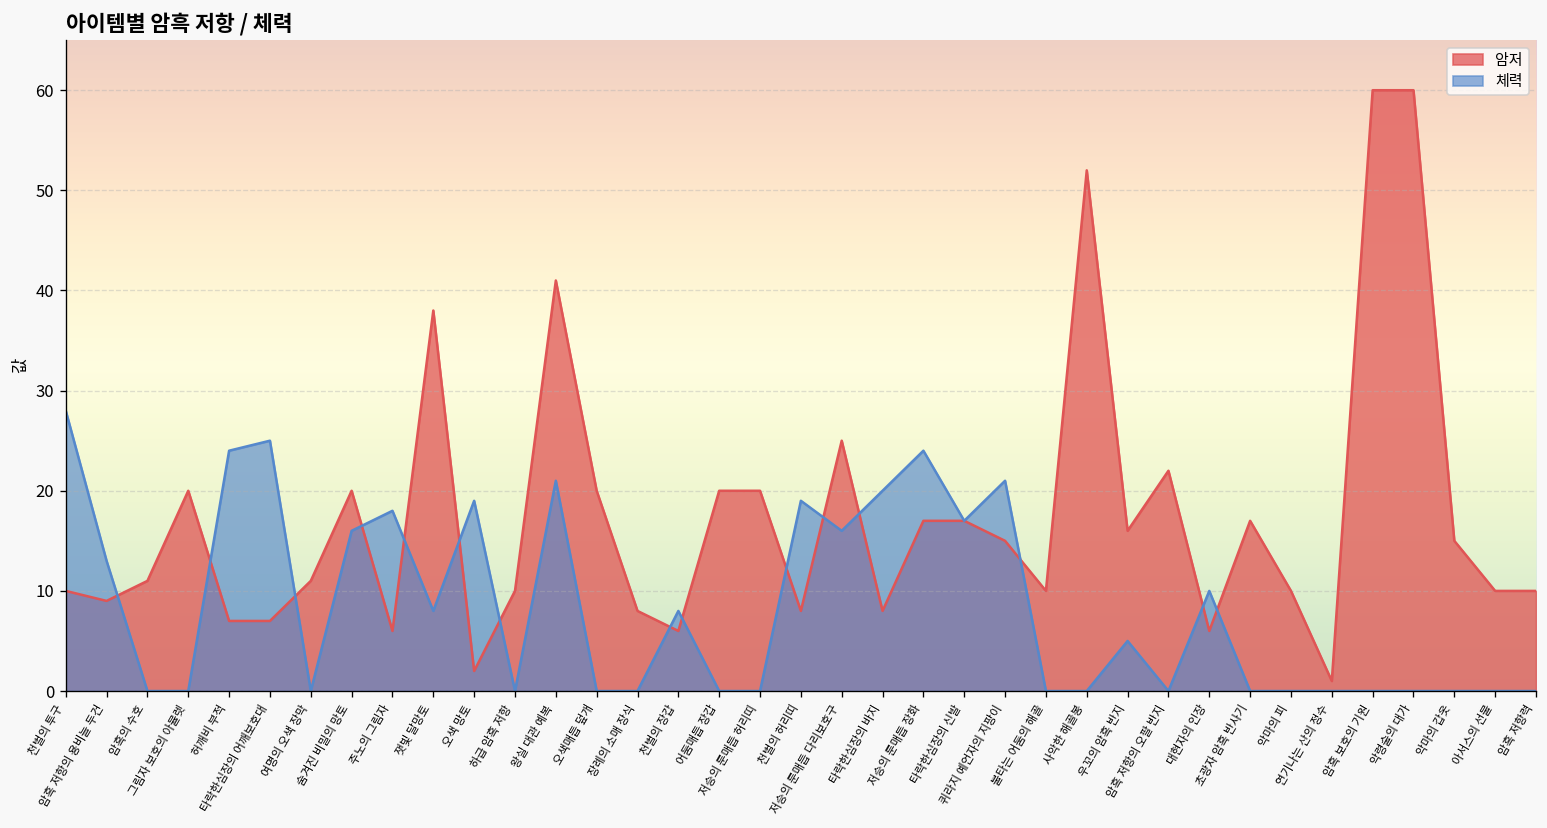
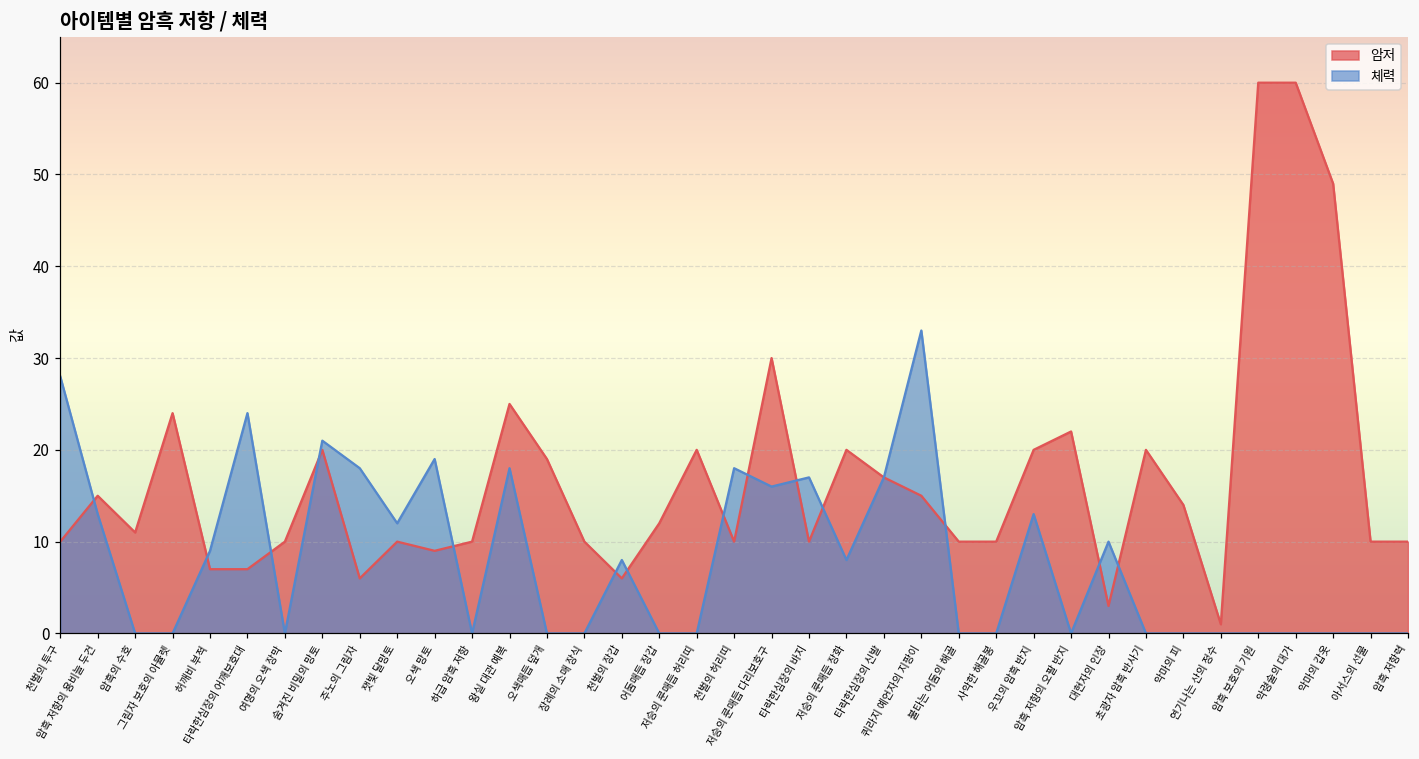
암저, 암흑 저항의 용비늘 두건: 9 -> 15
암저, 그림자 보호의 아뮬렛: 20 -> 24
체력, 허깨비 부적: 24 -> 9
체력, 타락한심장의 어깨보호대: 25 -> 24
암저, 여명의 오색 장막: 11 -> 10
체력, 숨겨진 비밀의 망토: 16 -> 21
암저, 잿빛 달망토: 38 -> 10
체력, 잿빛 달망토: 8 -> 12
암저, 오색 망토: 2 -> 9
암저, 왕실 대관 예복: 41 -> 25
체력, 왕실 대관 예복: 21 -> 18
암저, 오색매듭 덮개: 20 -> 19
암저, 장례의 소매 장식: 8 -> 10
암저, 어둠매듭 장갑: 20 -> 12
암저, 천벌의 허리띠: 8 -> 10
체력, 천벌의 허리띠: 19 -> 18
암저, 저승의 룬매듭 다리보호구: 25 -> 30
암저, 타락한심장의 바지: 8 -> 10
체력, 타락한심장의 바지: 20 -> 17
암저, 저승의 룬매듭 장화: 17 -> 20
체력, 저승의 룬매듭 장화: 24 -> 8
체력, 퀴라지 예언자의 지팡이: 21 -> 33
암저, 사악한 해골봉: 52 -> 10
암저, 우꼬의 암흑 반지: 16 -> 20
체력, 우꼬의 암흑 반지: 5 -> 13
암저, 대현자의 인장: 6 -> 3
암저, 초광자 암흑 반사기: 17 -> 20
암저, 악마의 피: 10 -> 14
암저, 악마의 갑옷: 15 -> 49
